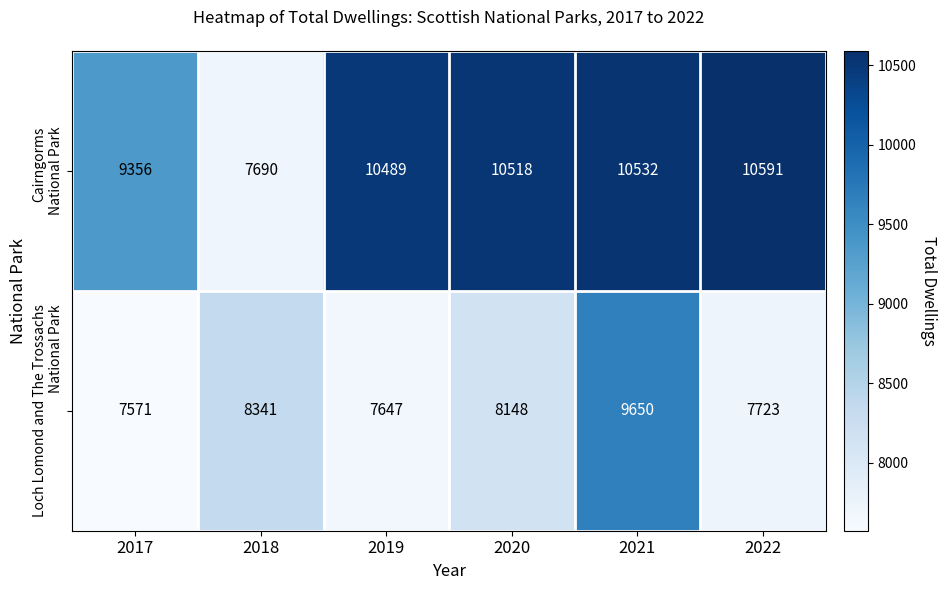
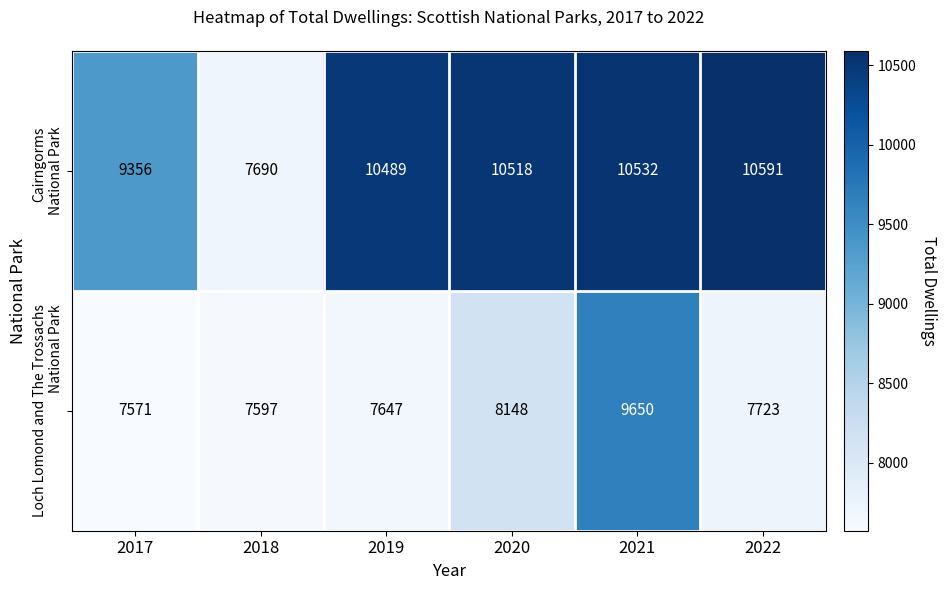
Loch Lomond and The Trossachs National Park, 2018: 8341 -> 7597
